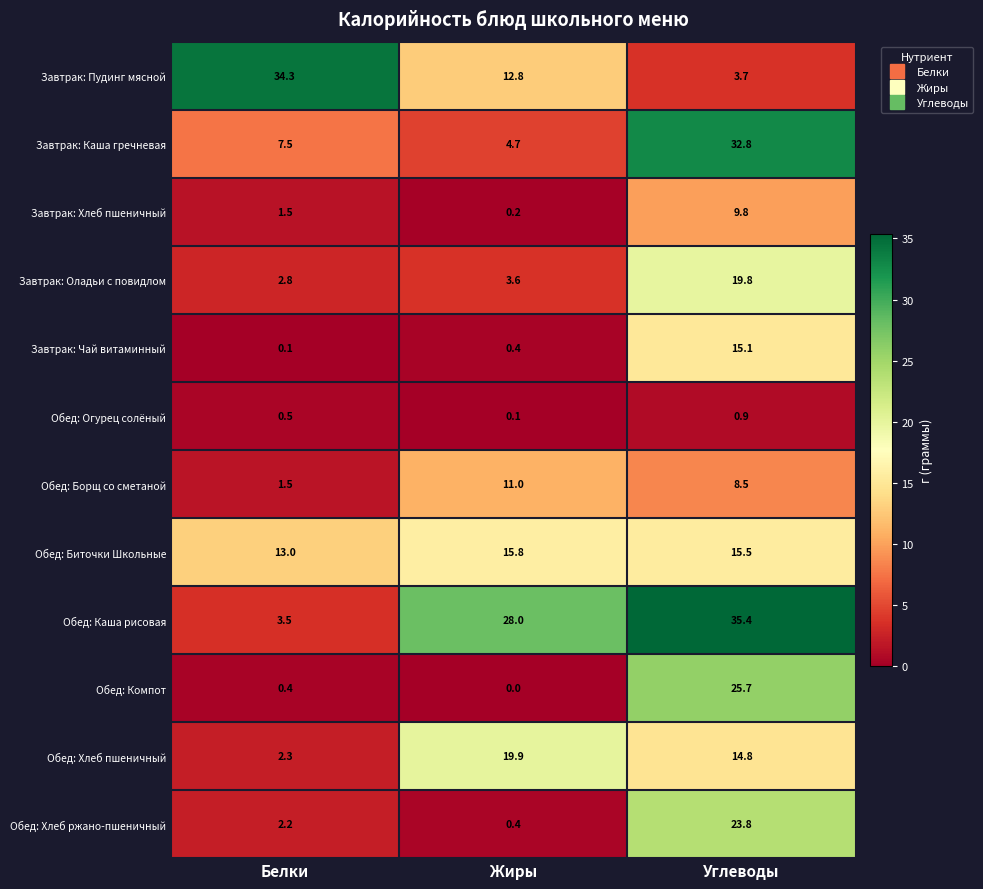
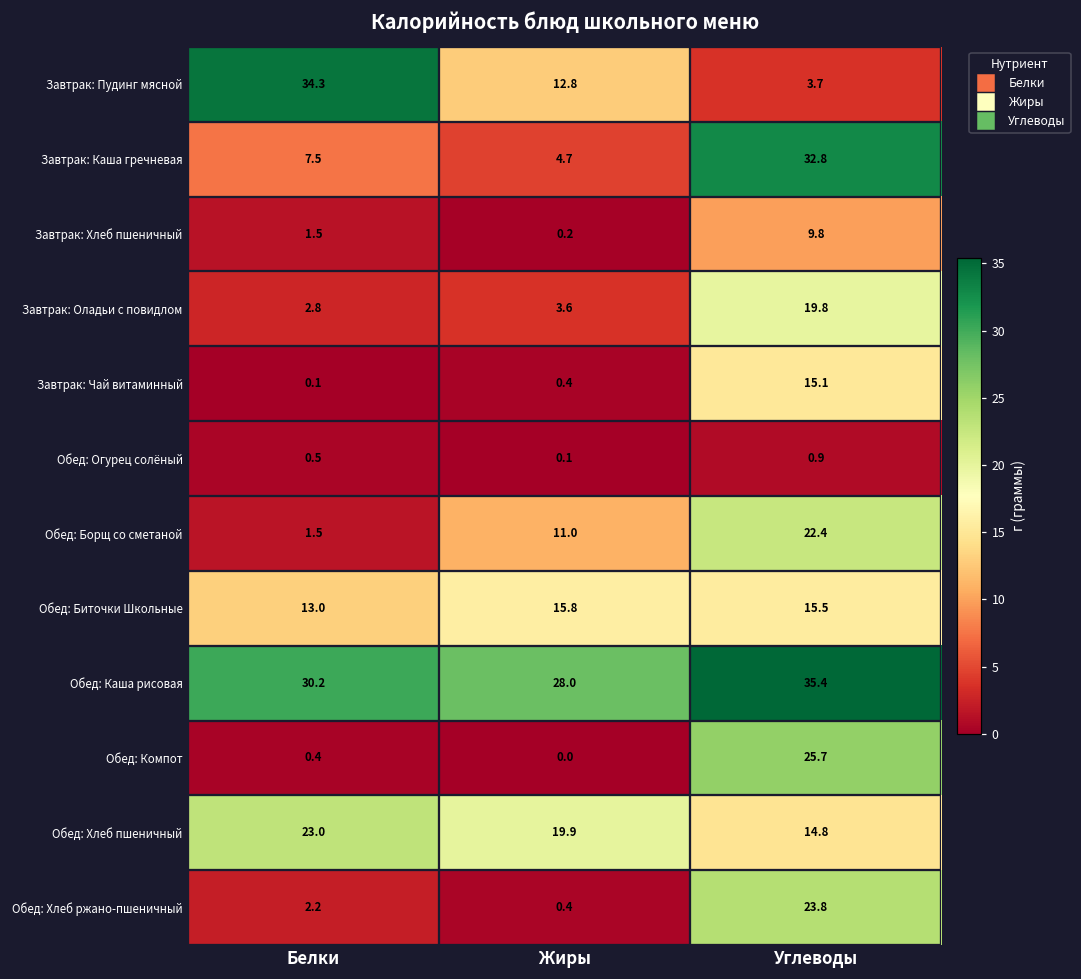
Обед: Борщ со сметаной, Углеводы: 8.5 -> 22.4
Обед: Каша рисовая, Белки: 3.5 -> 30.2
Обед: Хлеб пшеничный, Белки: 2.3 -> 23.0
